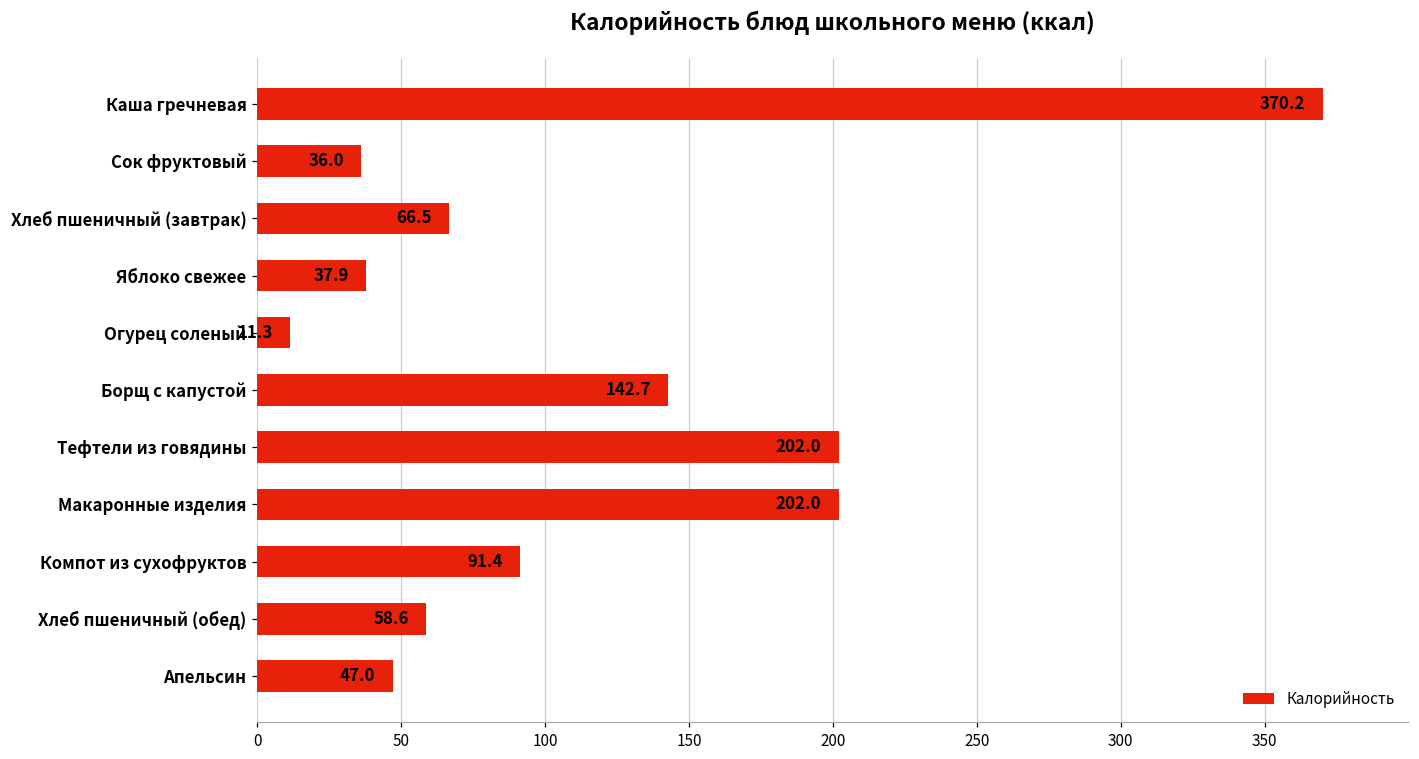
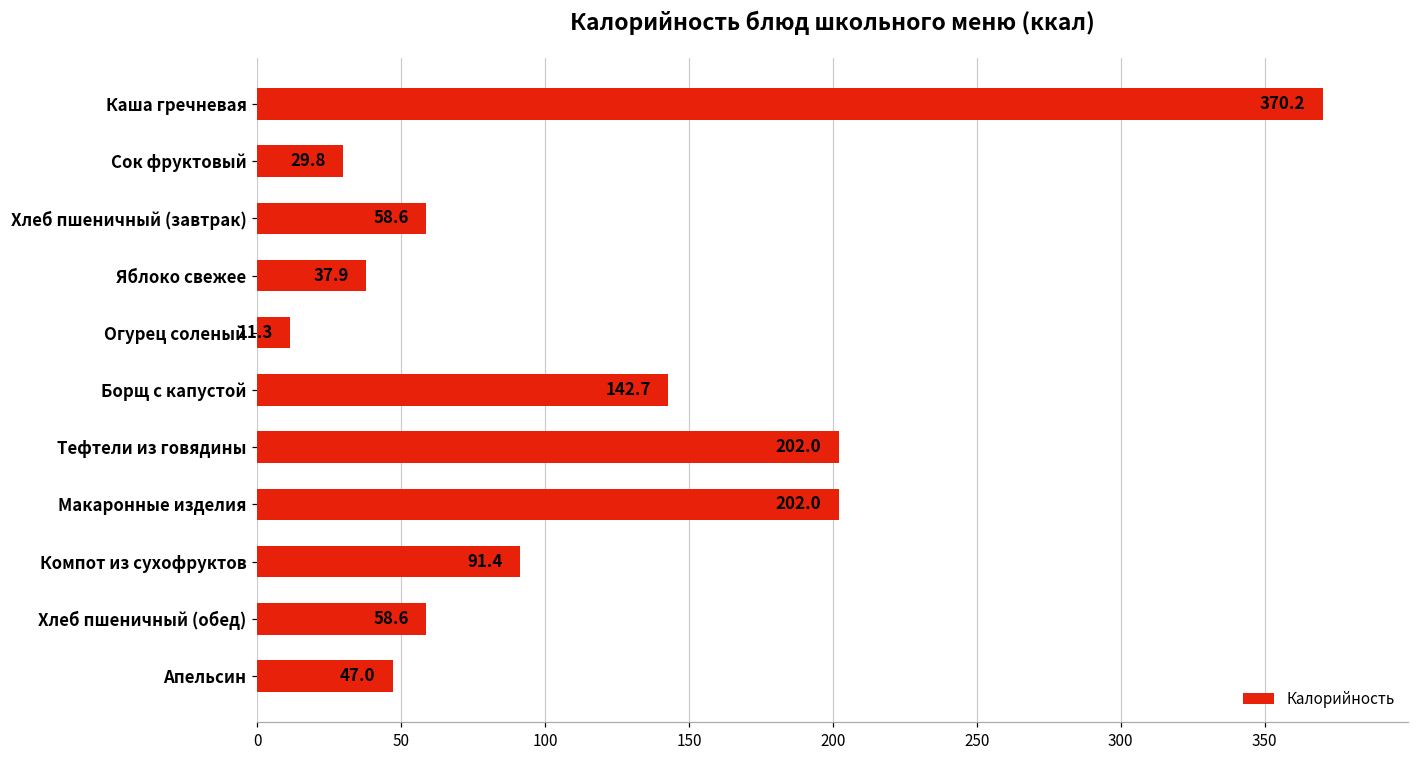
Сок фруктовый: 36.0 -> 29.8
Хлеб пшеничный (завтрак): 66.5 -> 58.6
